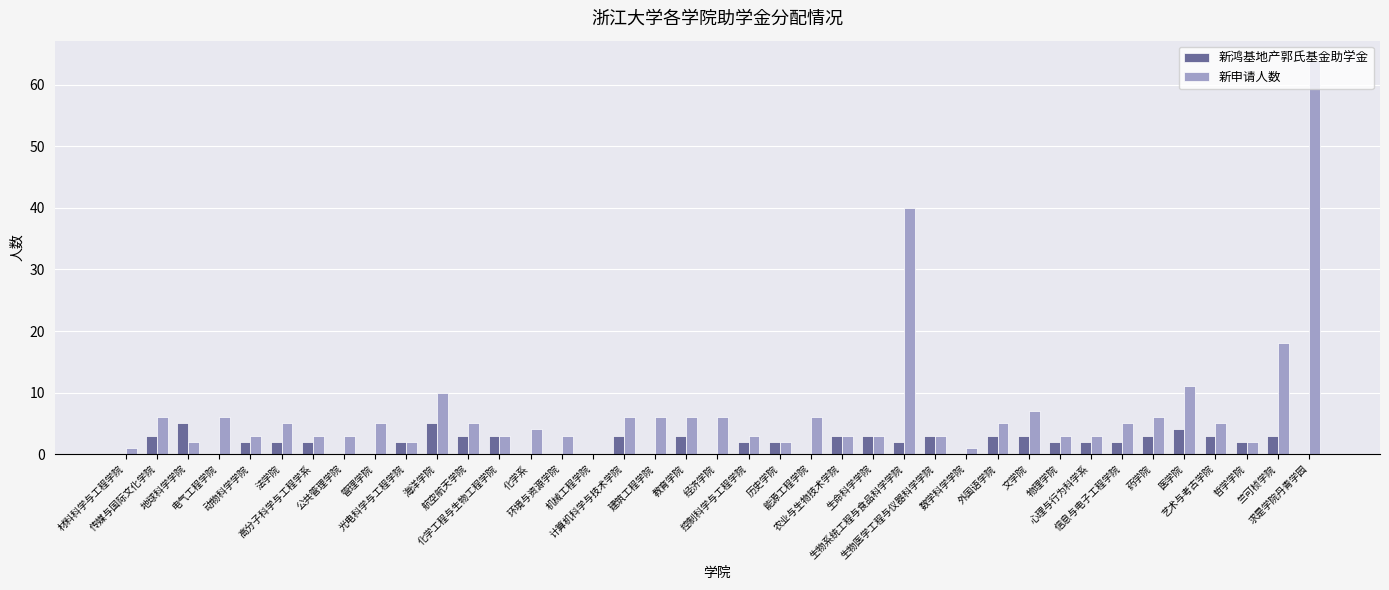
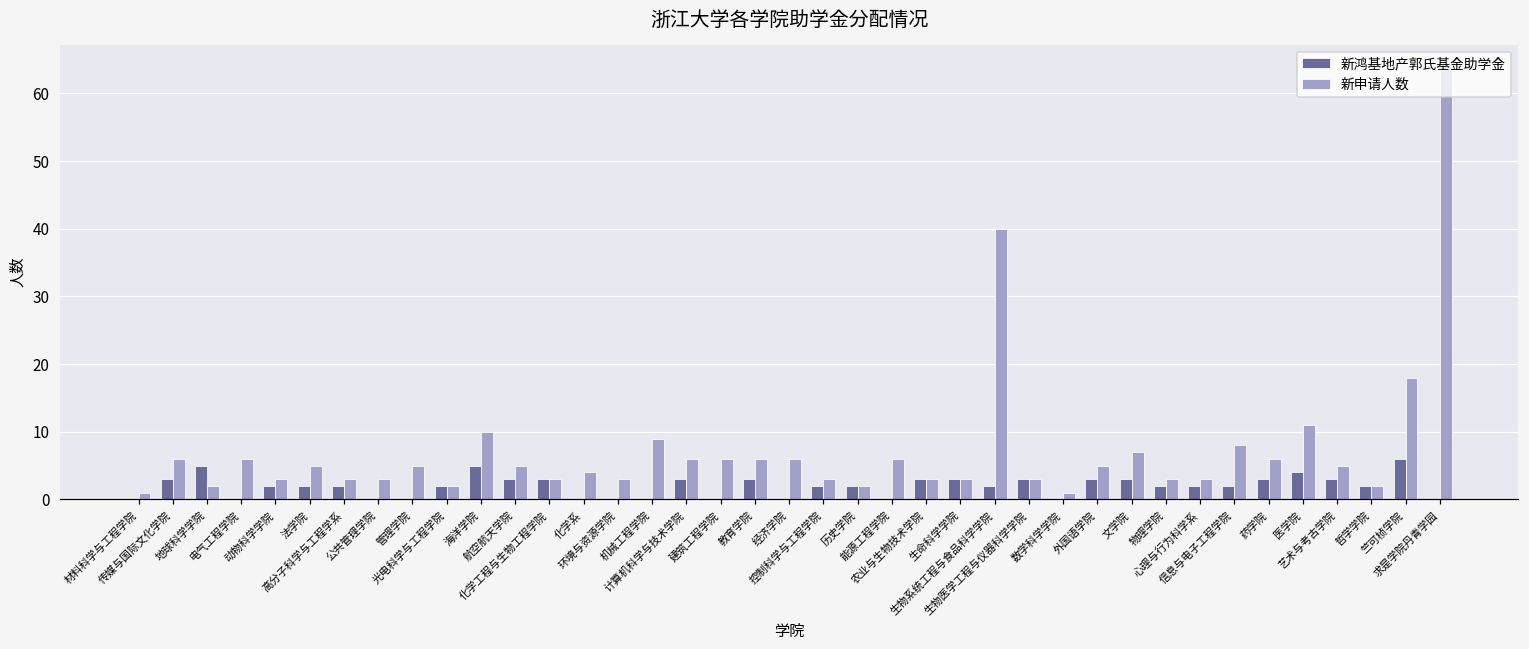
新申请人数, 机械工程学院: 0 -> 9
新申请人数, 信息与电子工程学院: 5 -> 8
新鸿基地产郭氏基金助学金, 竺可桢学院: 3 -> 6
